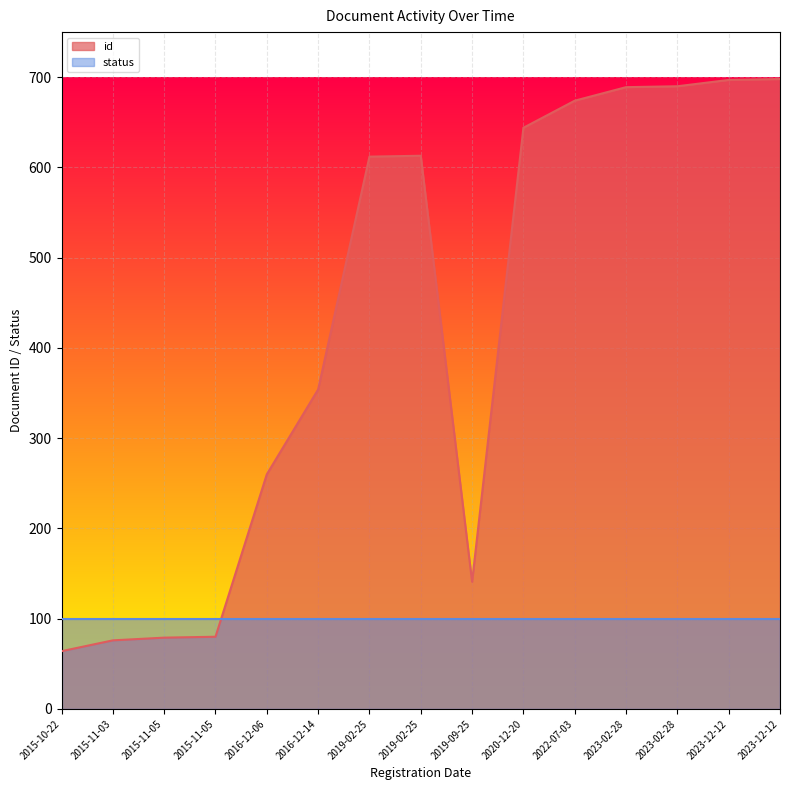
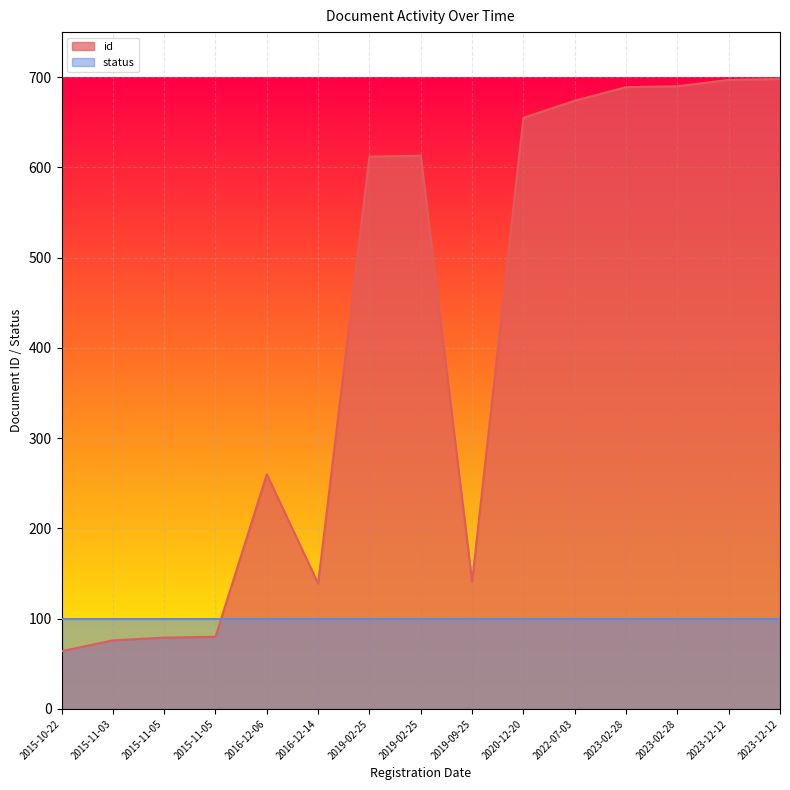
id, 2016-12-14: 350 -> 140
id, 2020-12-20: 640 -> 660
